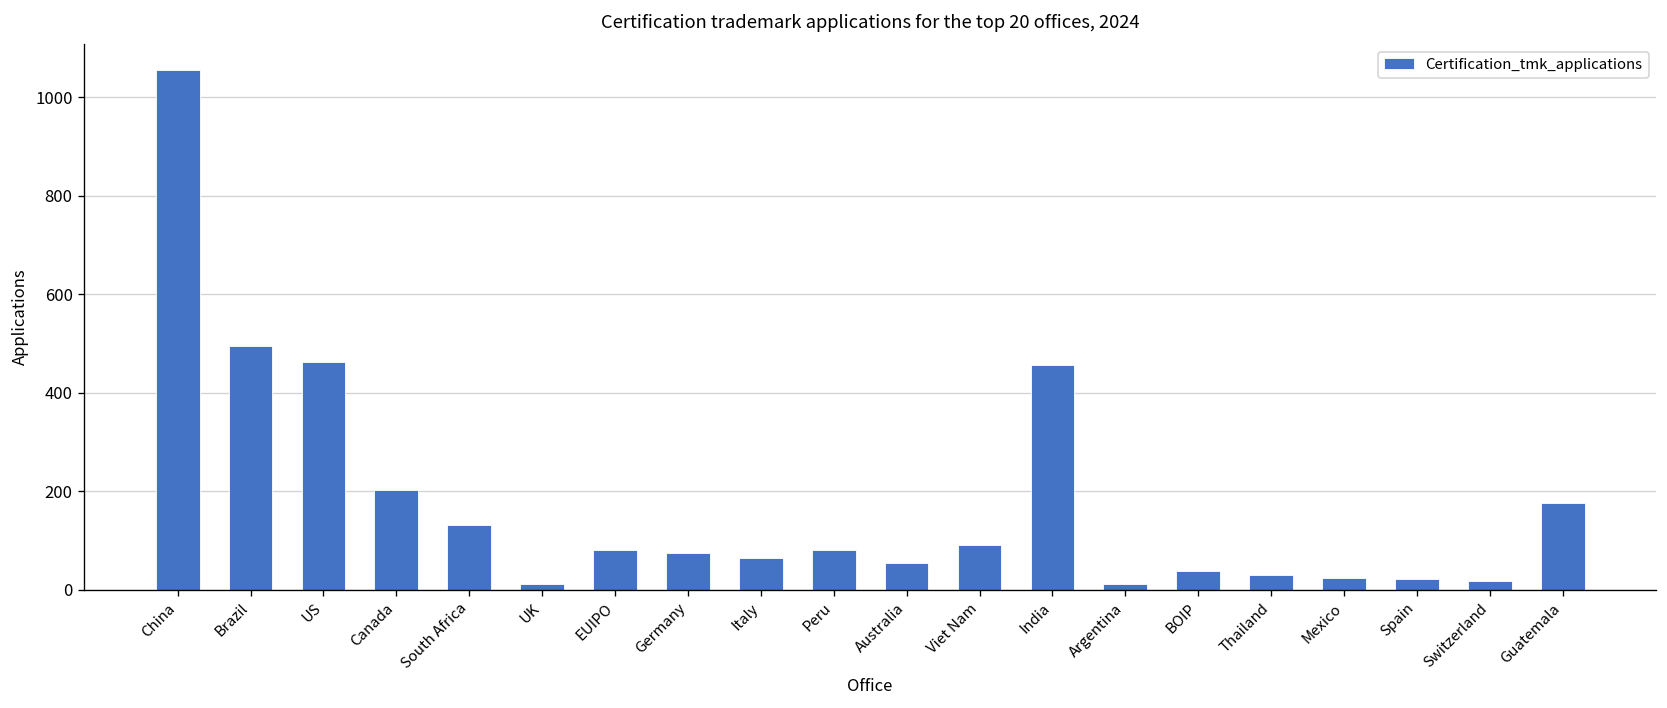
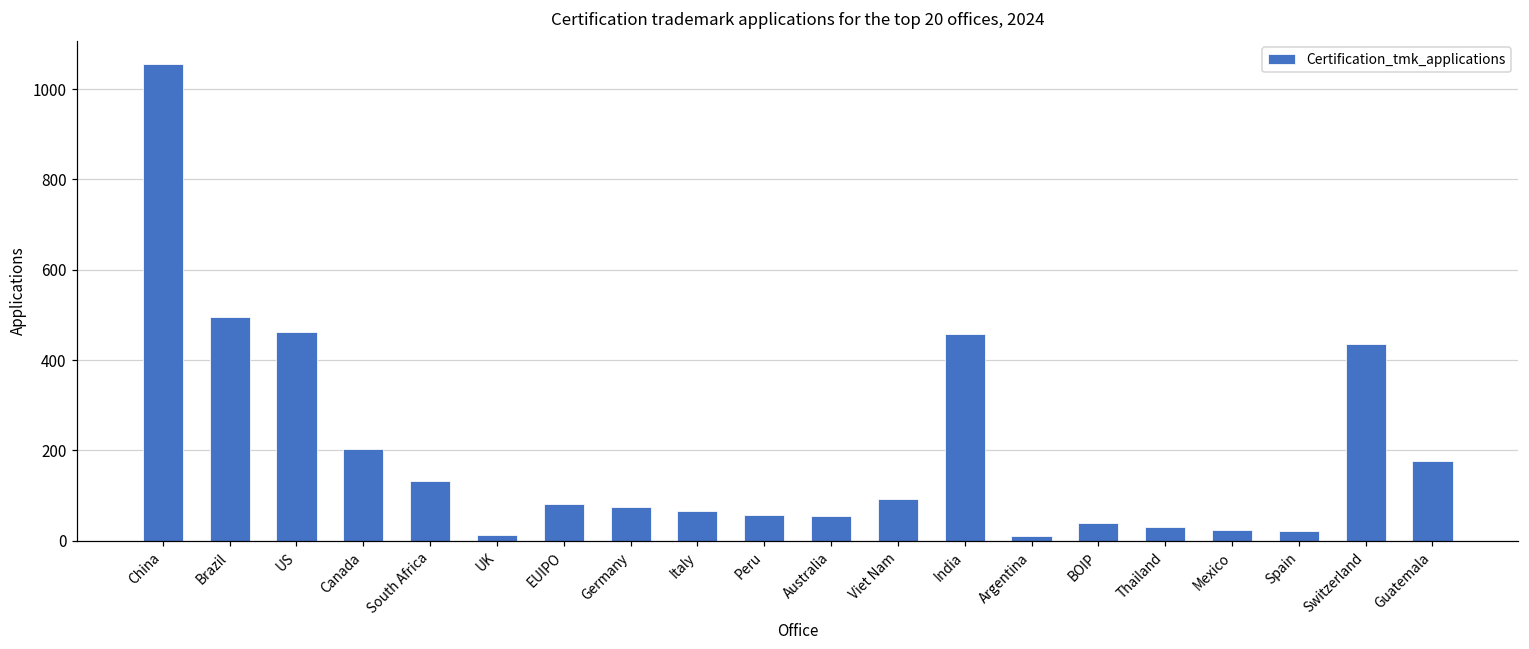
Peru: 80 -> 60
Switzerland: 20 -> 440
